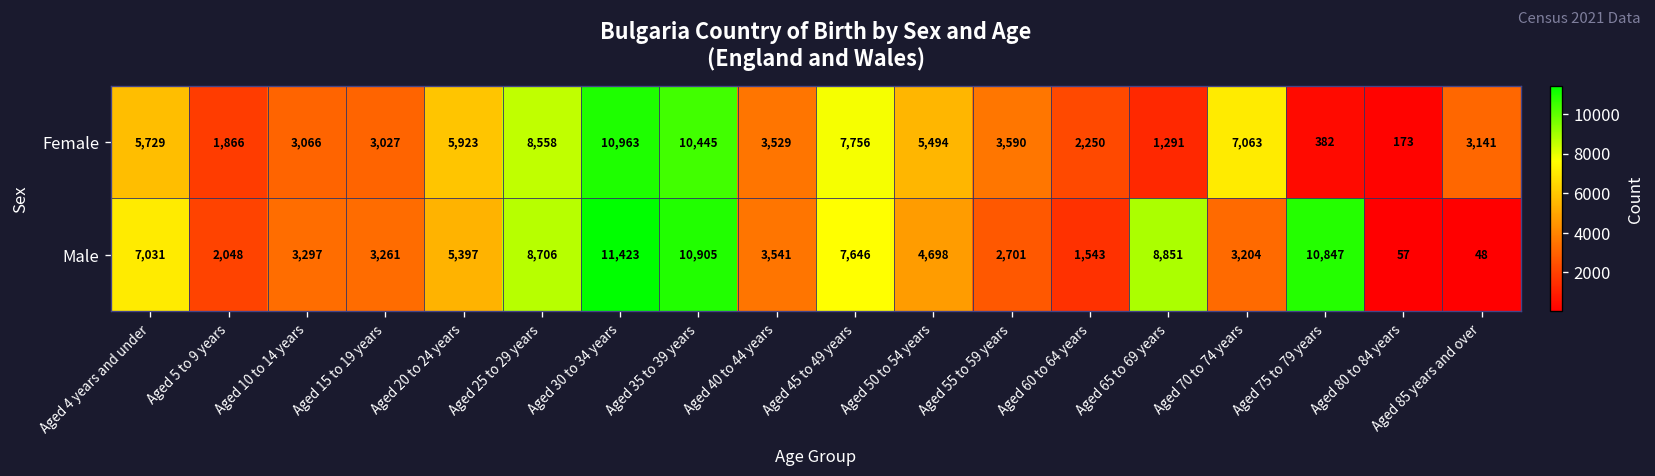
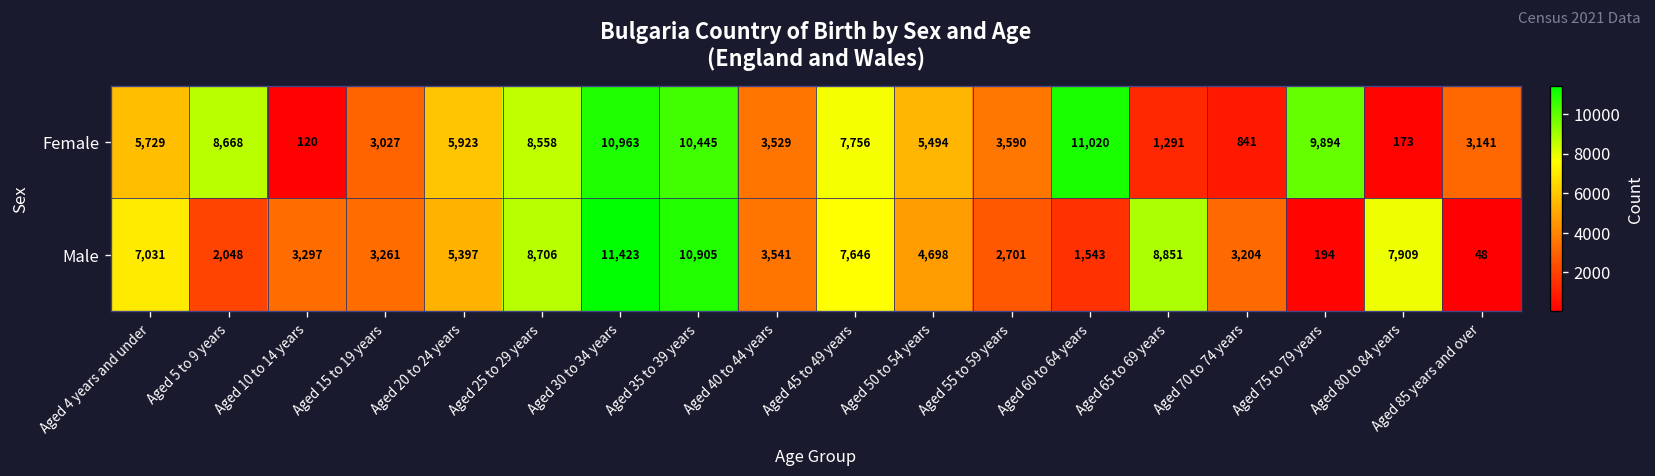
Female, Aged 5 to 9 years: 1,866 -> 8,668
Female, Aged 10 to 14 years: 3,066 -> 120
Female, Aged 60 to 64 years: 2,250 -> 11,020
Female, Aged 70 to 74 years: 7,063 -> 841
Female, Aged 75 to 79 years: 382 -> 9,894
Male, Aged 75 to 79 years: 10,847 -> 194
Male, Aged 80 to 84 years: 57 -> 7,909
